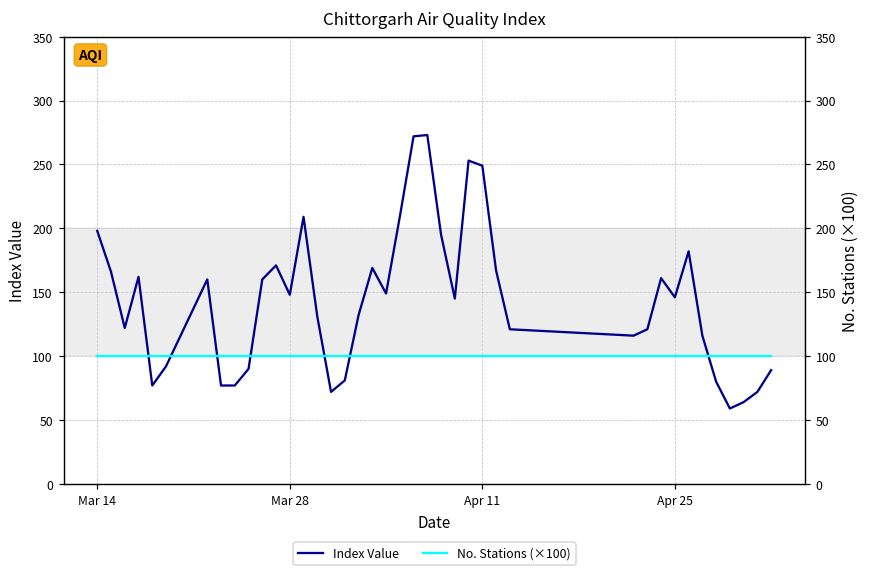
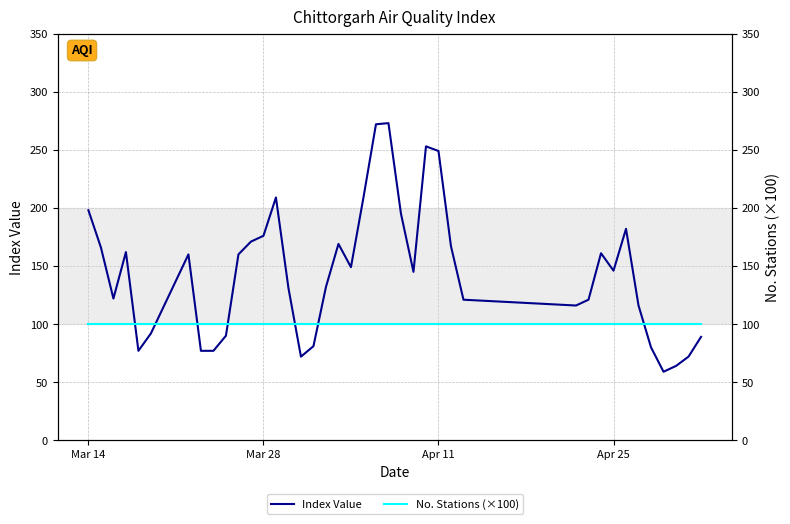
Index Value, Mar 28: 148 -> 176
